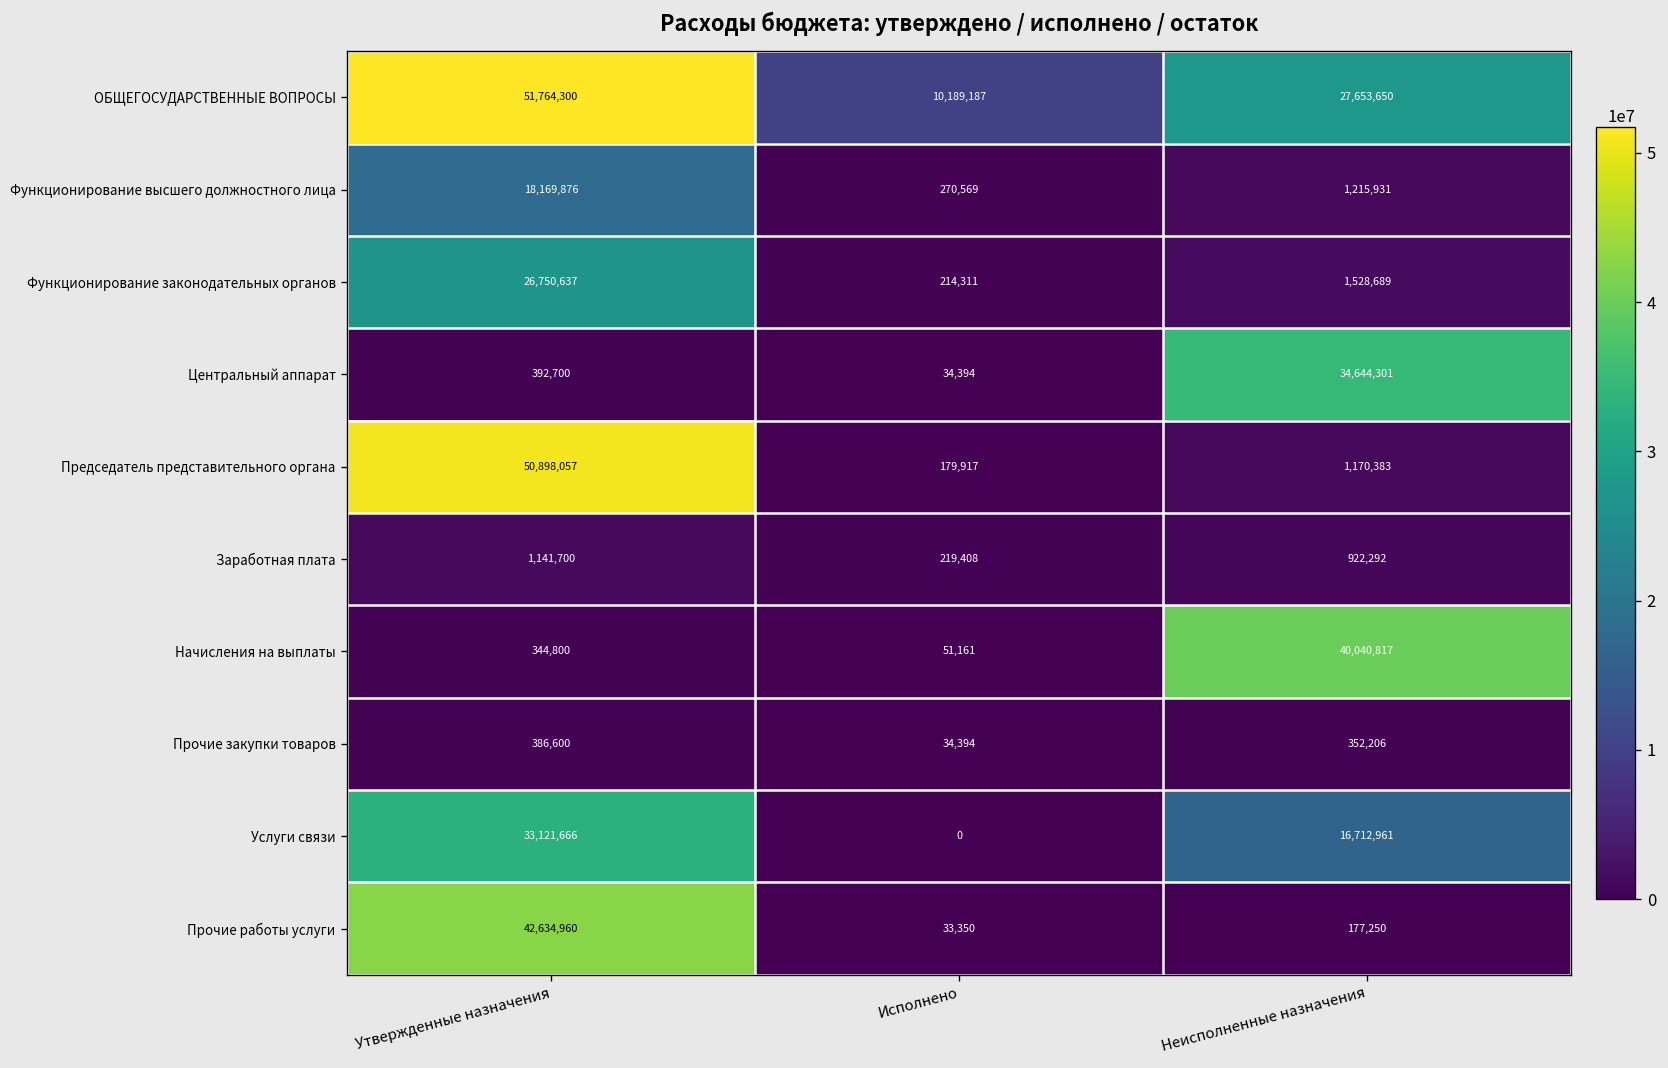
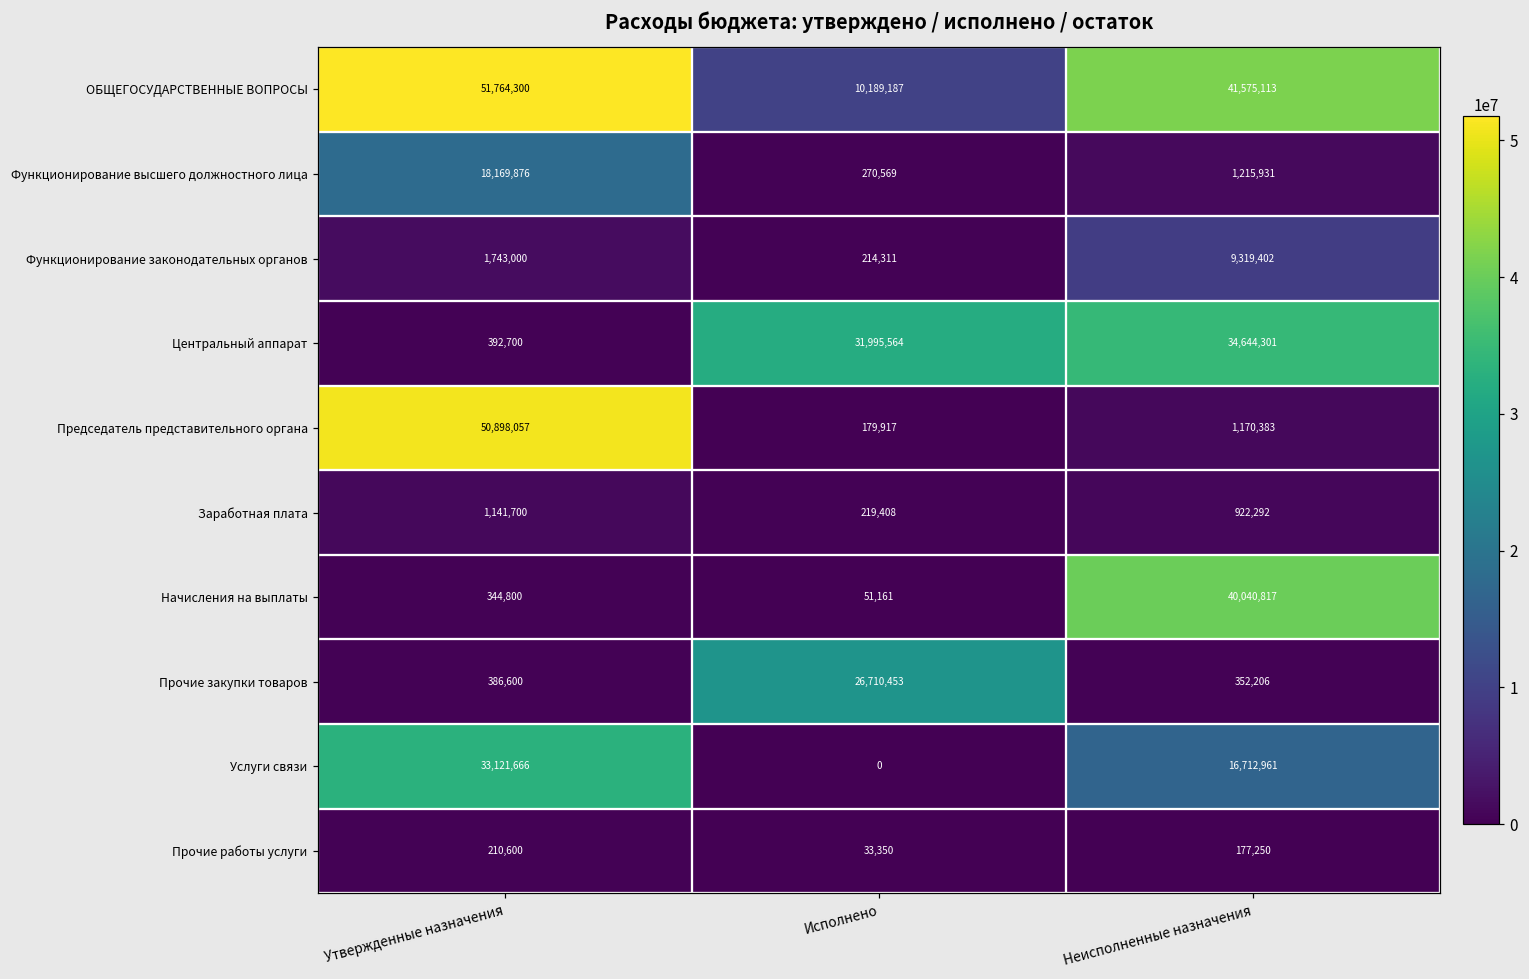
ОБЩЕГОСУДАРСТВЕННЫЕ ВОПРОСЫ, Неисполненные назначения: 27,653,650 -> 41,575,113
Функционирование законодательных органов, Утвержденные назначения: 26,750,637 -> 1,743,000
Функционирование законодательных органов, Неисполненные назначения: 1,528,689 -> 9,319,402
Центральный аппарат, Исполнено: 34,394 -> 31,995,564
Прочие закупки товаров, Исполнено: 34,394 -> 26,710,453
Прочие работы услуги, Утвержденные назначения: 42,634,960 -> 210,600
